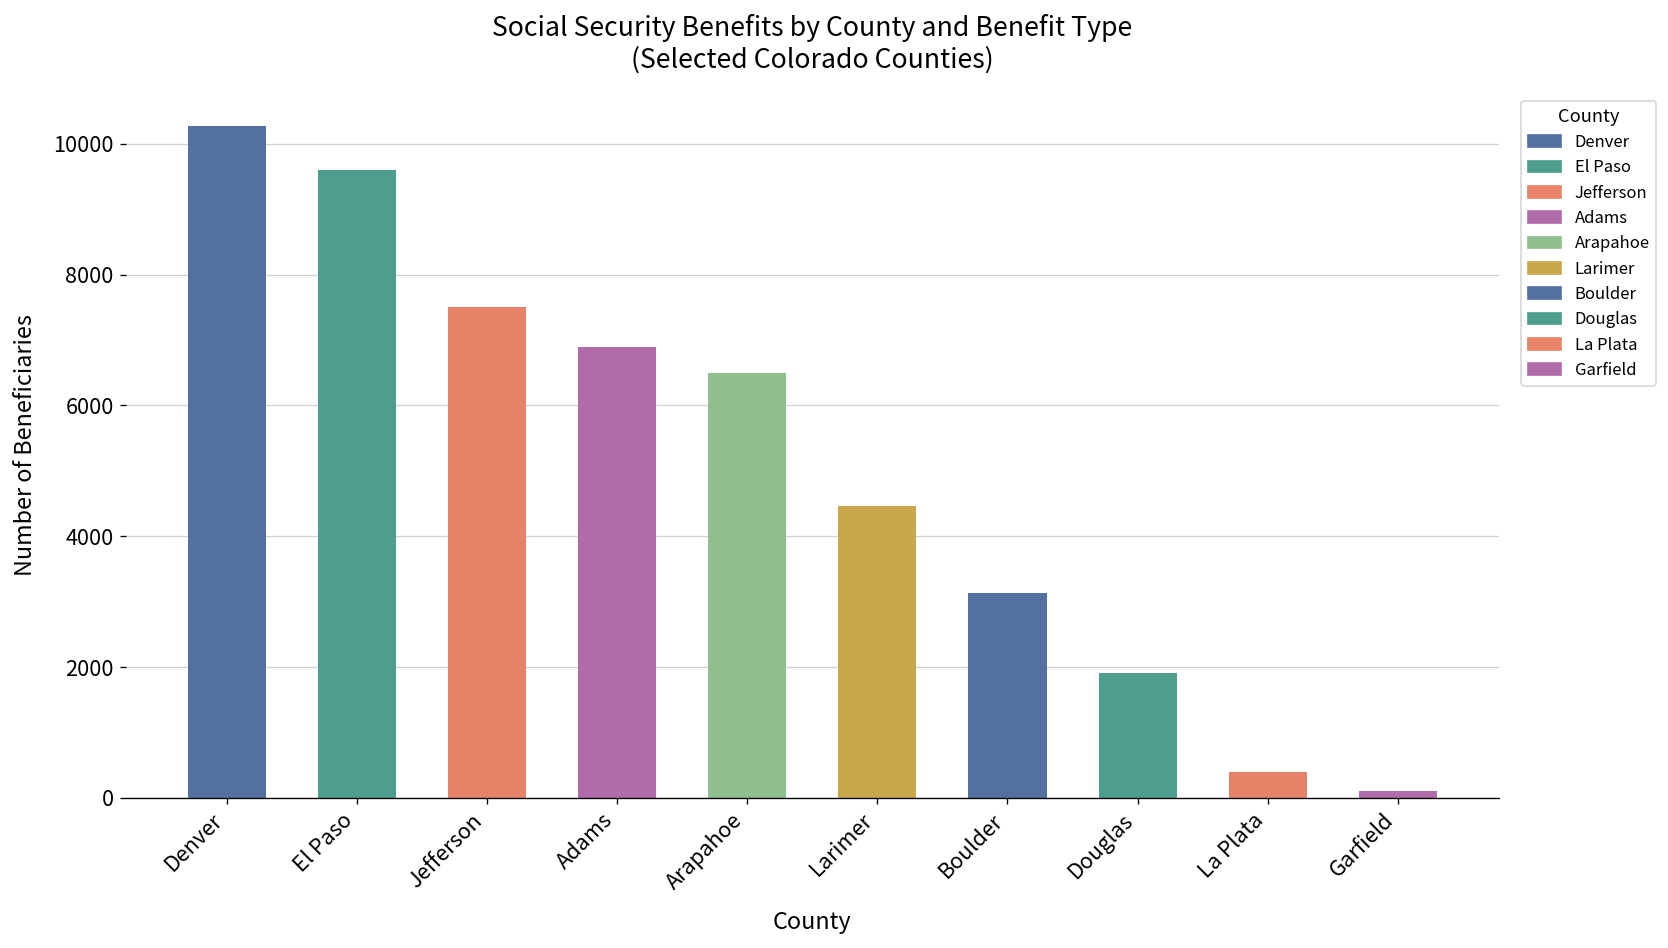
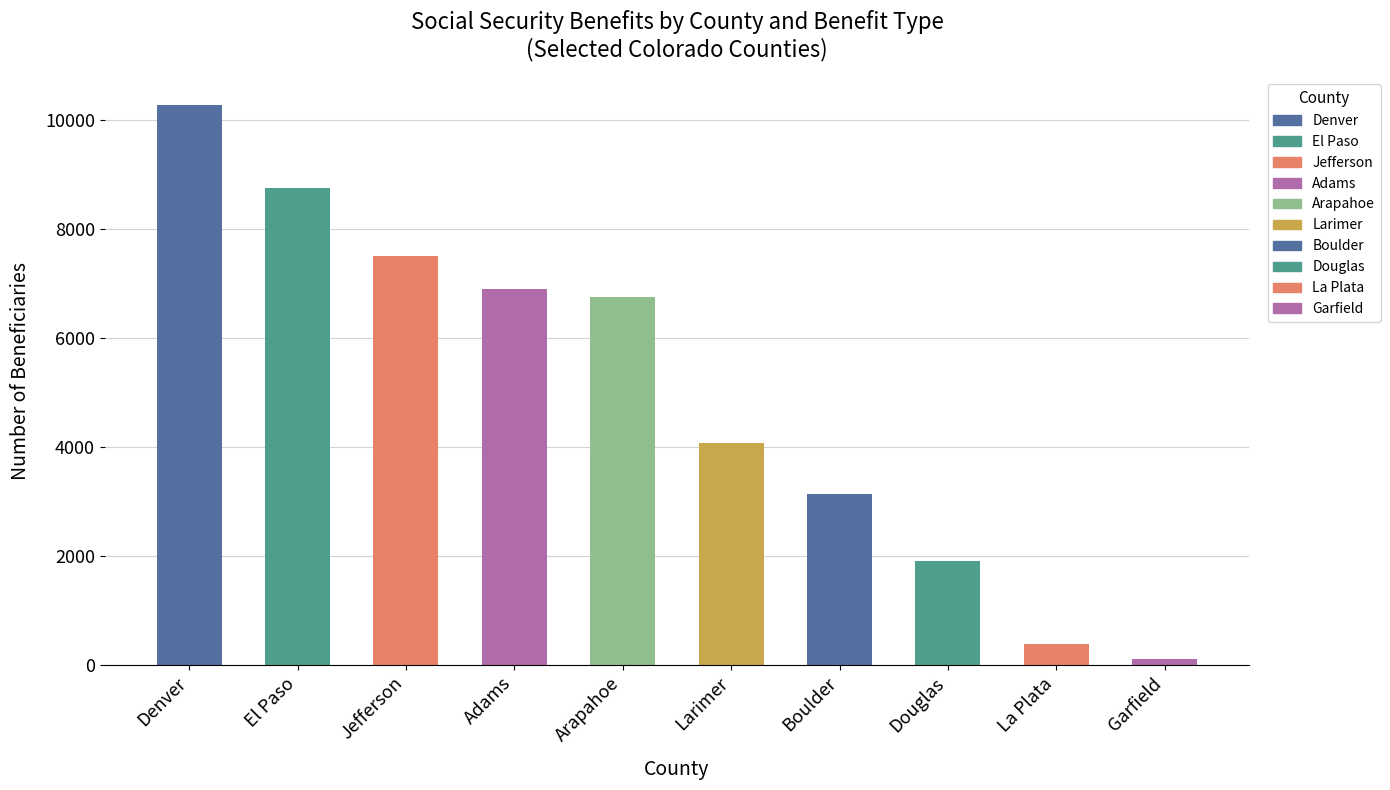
El Paso: 9600 -> 8800
Arapahoe: 6500 -> 6800
Larimer: 4500 -> 4100
